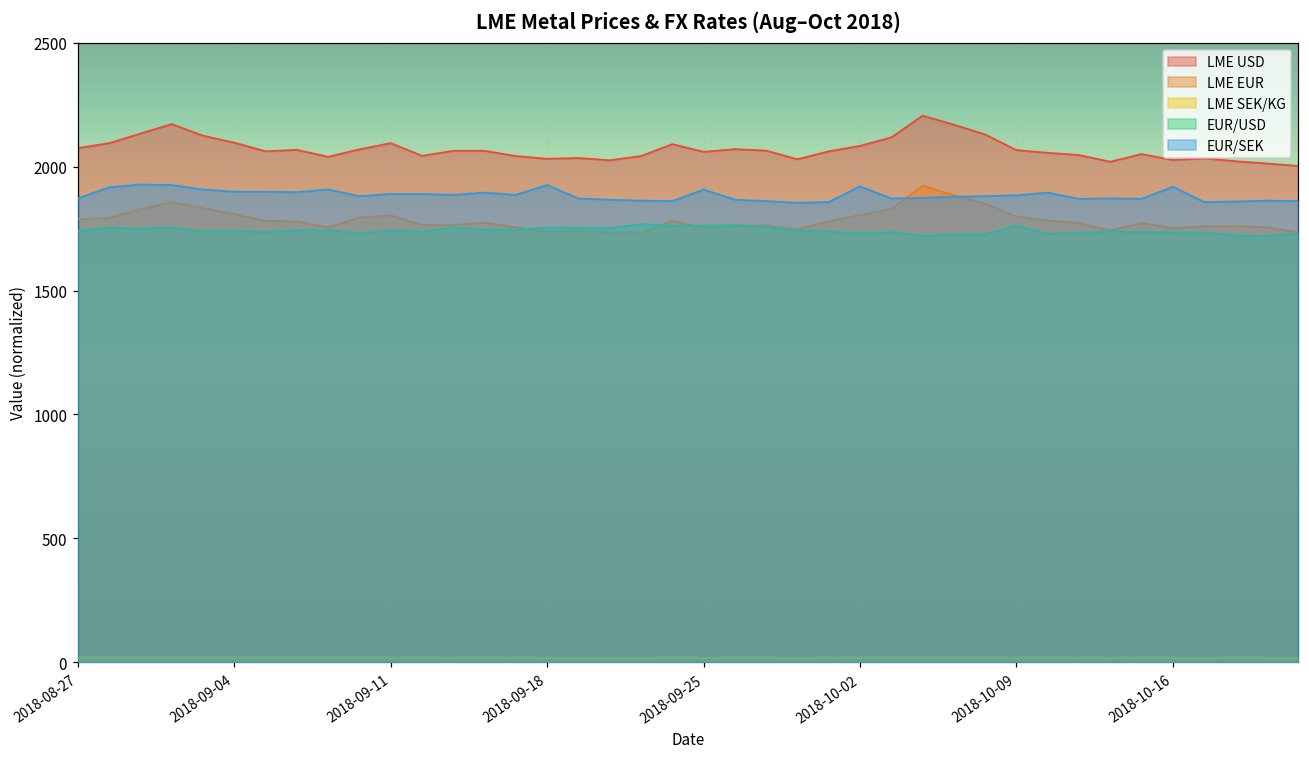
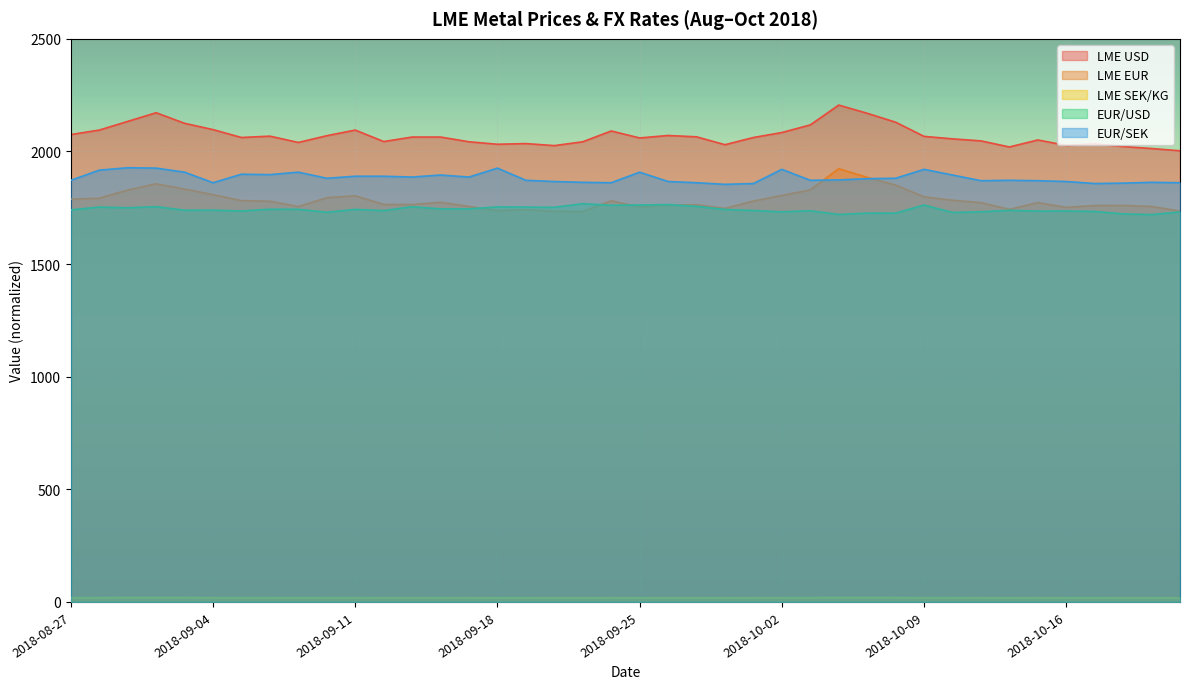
EUR/SEK, 2018-09-04: 1900 -> 1860
EUR/SEK, 2018-10-09: 1880 -> 1920
EUR/SEK, 2018-10-16: 1920 -> 1870
